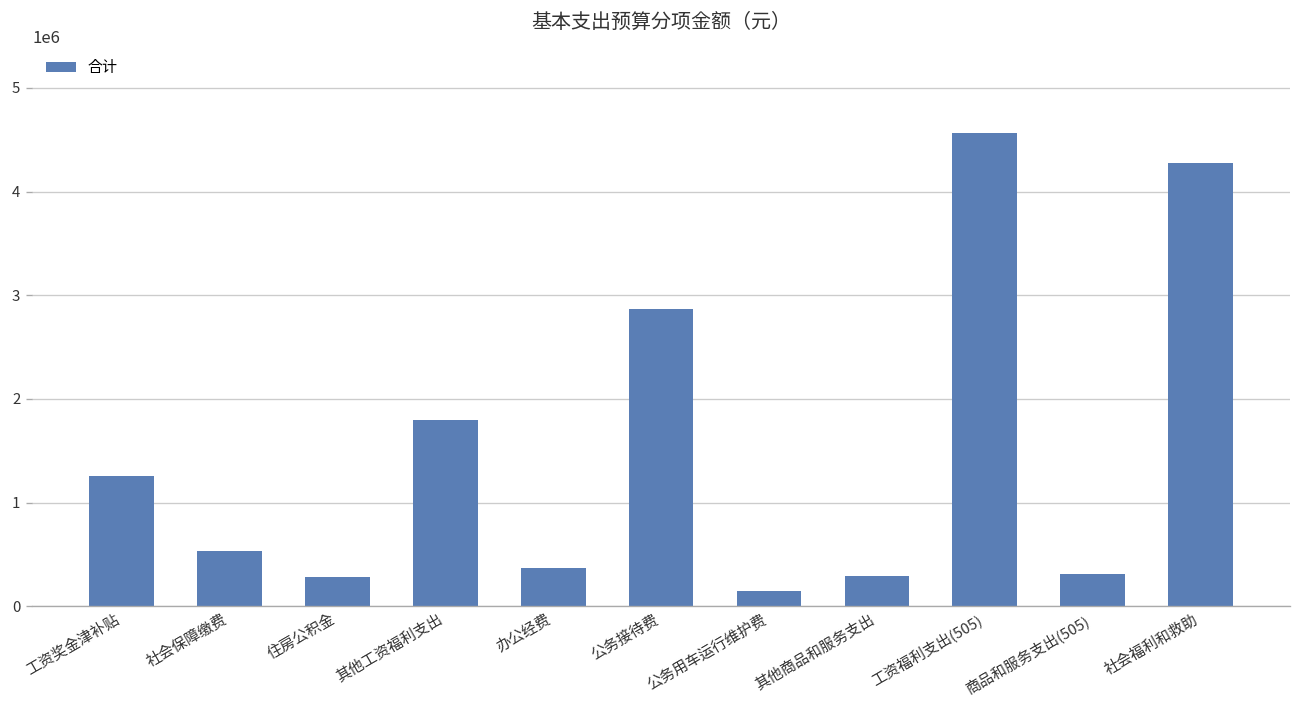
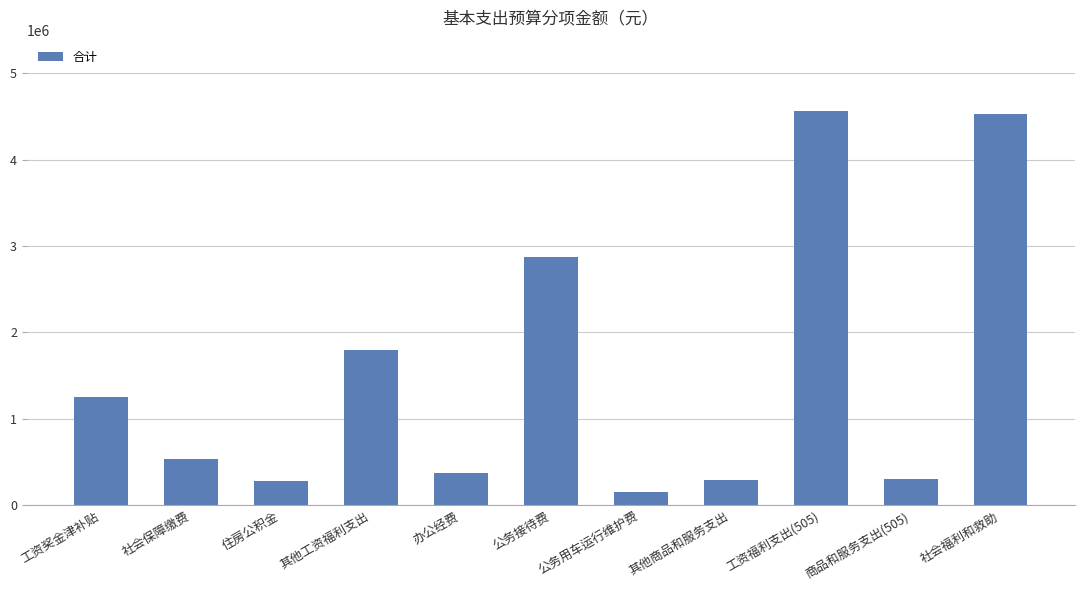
社会福利和救助: 4300000 -> 4500000
